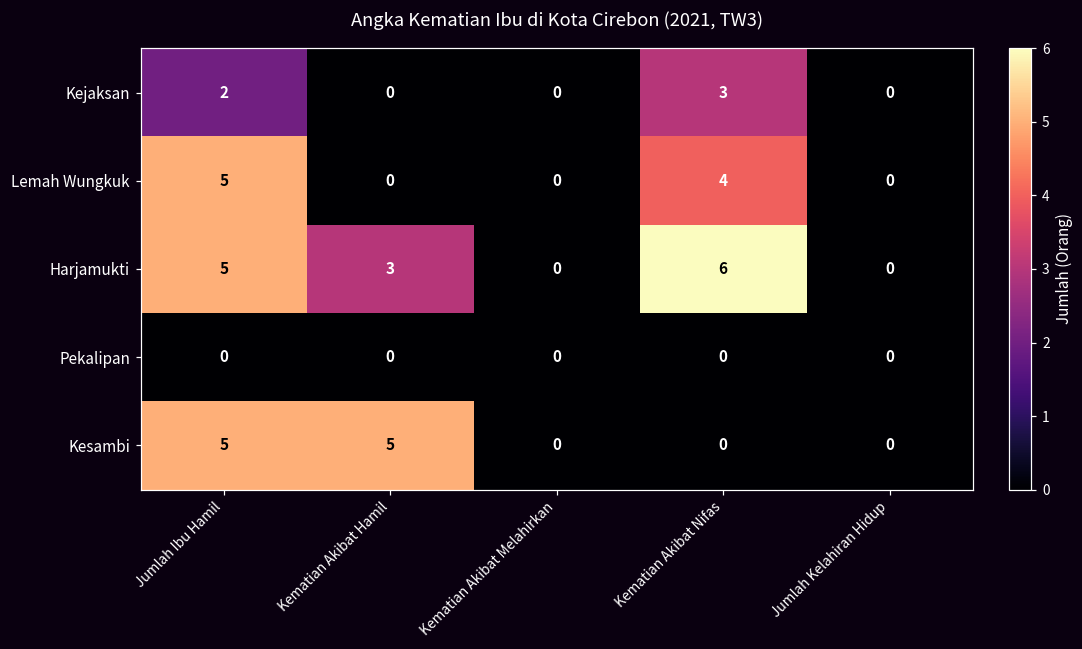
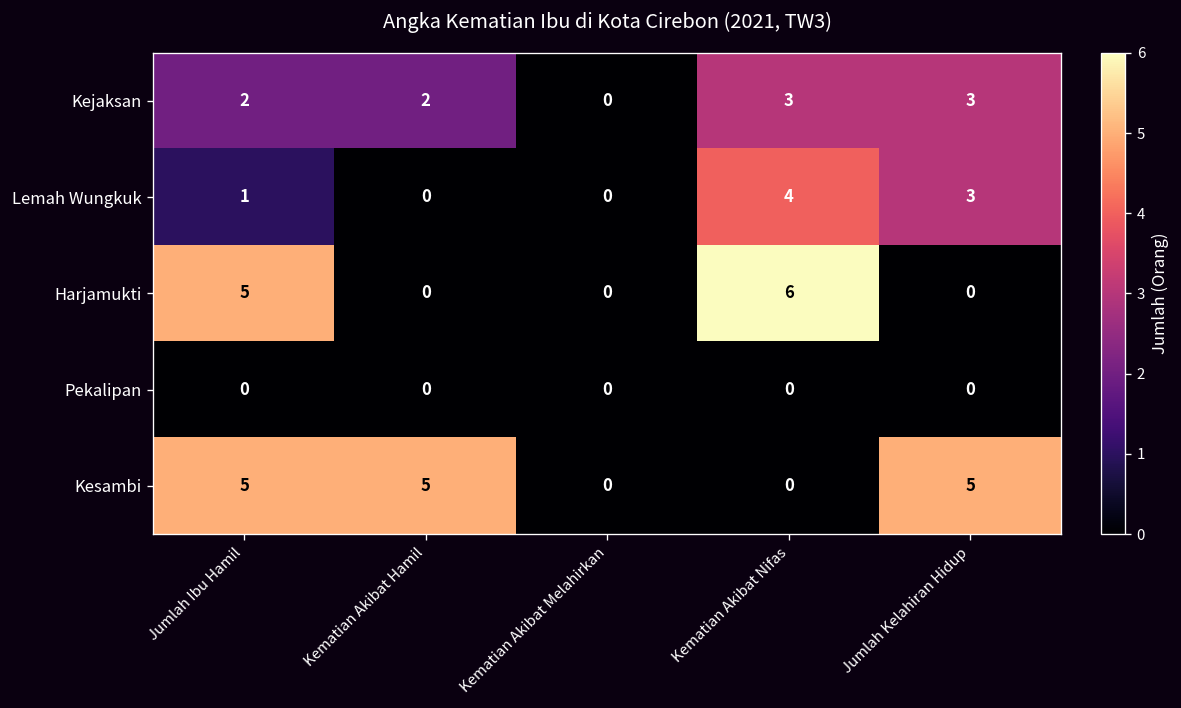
Kejaksan, Kematian Akibat Hamil: 0 -> 2
Kejaksan, Jumlah Kelahiran Hidup: 0 -> 3
Lemah Wungkuk, Jumlah Ibu Hamil: 5 -> 1
Lemah Wungkuk, Jumlah Kelahiran Hidup: 0 -> 3
Harjamukti, Kematian Akibat Hamil: 3 -> 0
Kesambi, Jumlah Kelahiran Hidup: 0 -> 5
